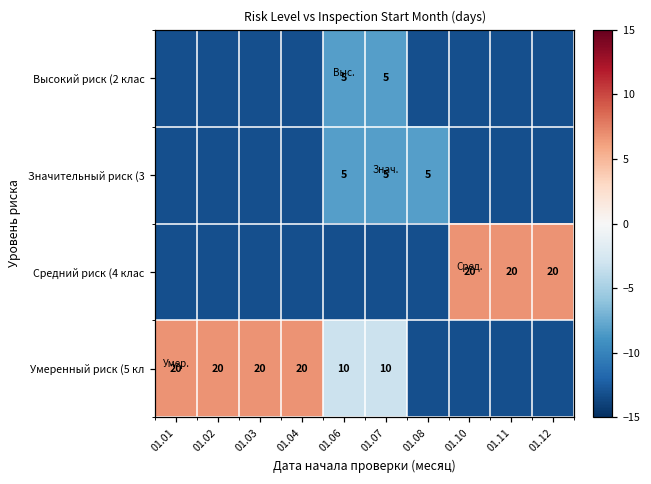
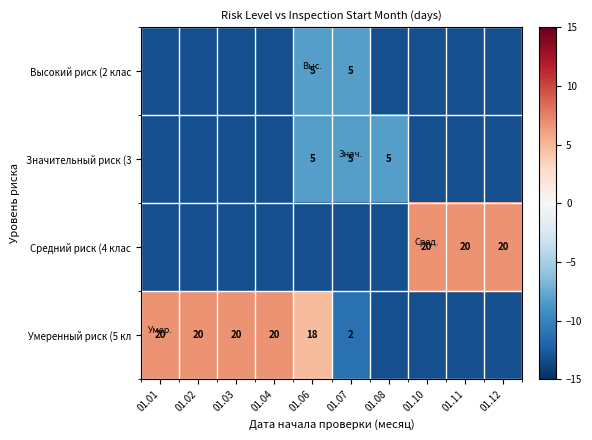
Умеренный риск (5 кл, 01.06: 10 -> 18
Умеренный риск (5 кл, 01.07: 10 -> 2
